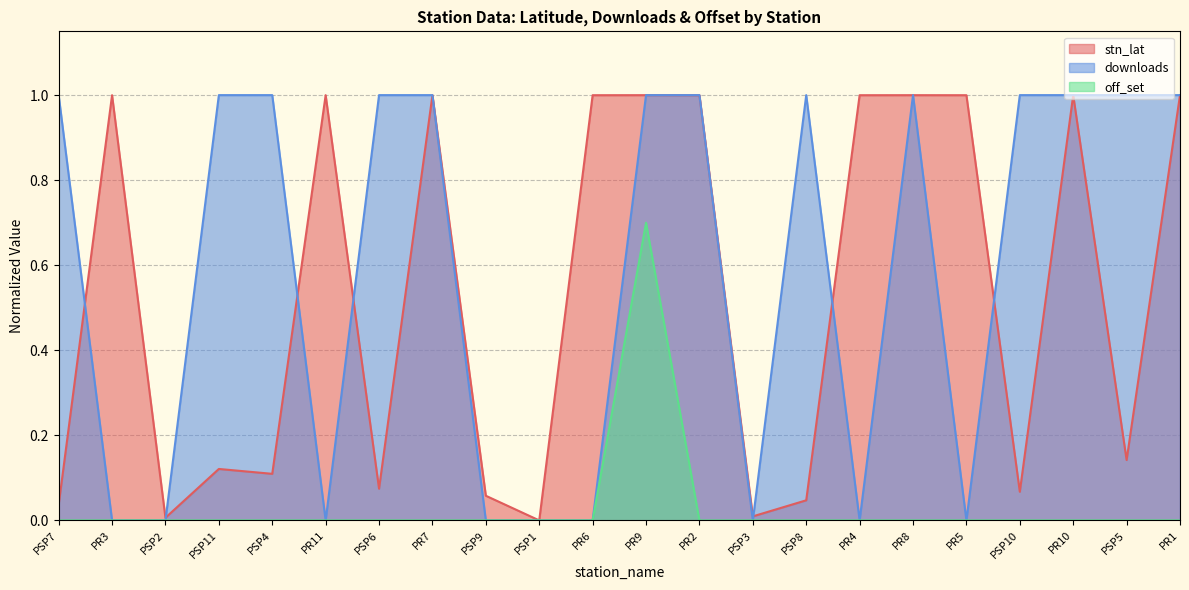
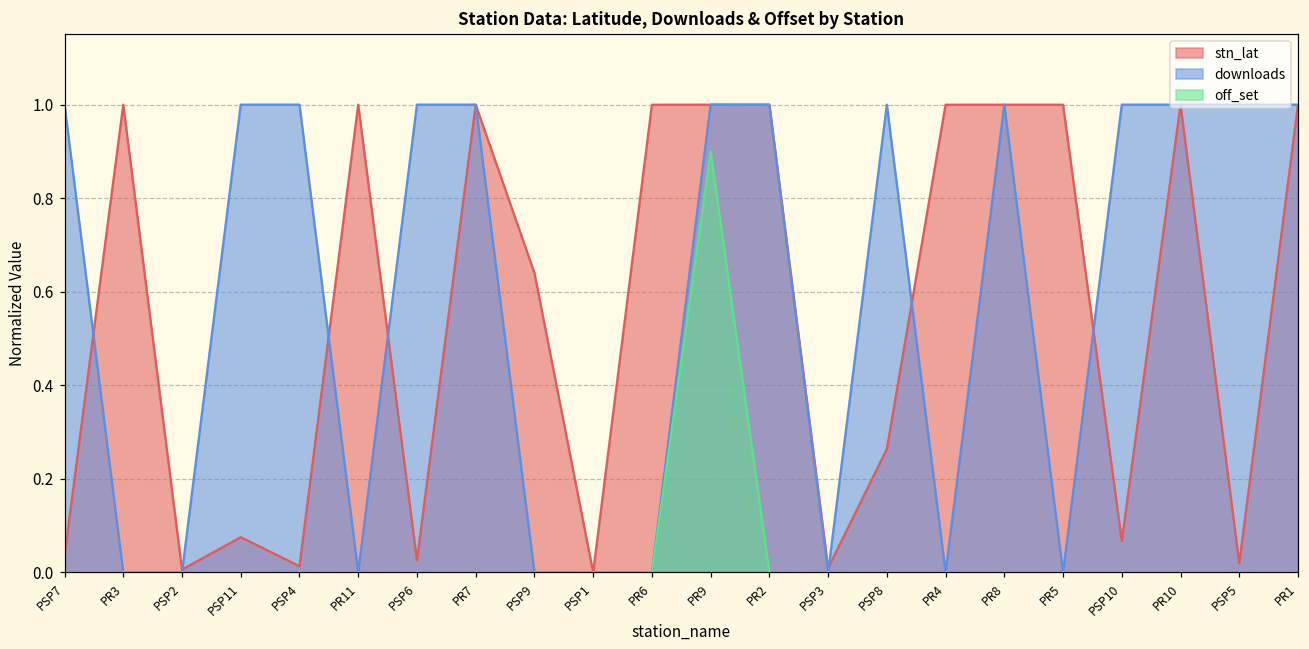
stn_lat, PSP11: 0.12 -> 0.08
stn_lat, PSP4: 0.11 -> 0.01
stn_lat, PSP6: 0.07 -> 0.03
stn_lat, PSP9: 0.06 -> 0.64
off_set, PR9: 0.7 -> 0.9
stn_lat, PSP8: 0.05 -> 0.26
stn_lat, PSP5: 0.14 -> 0.02
